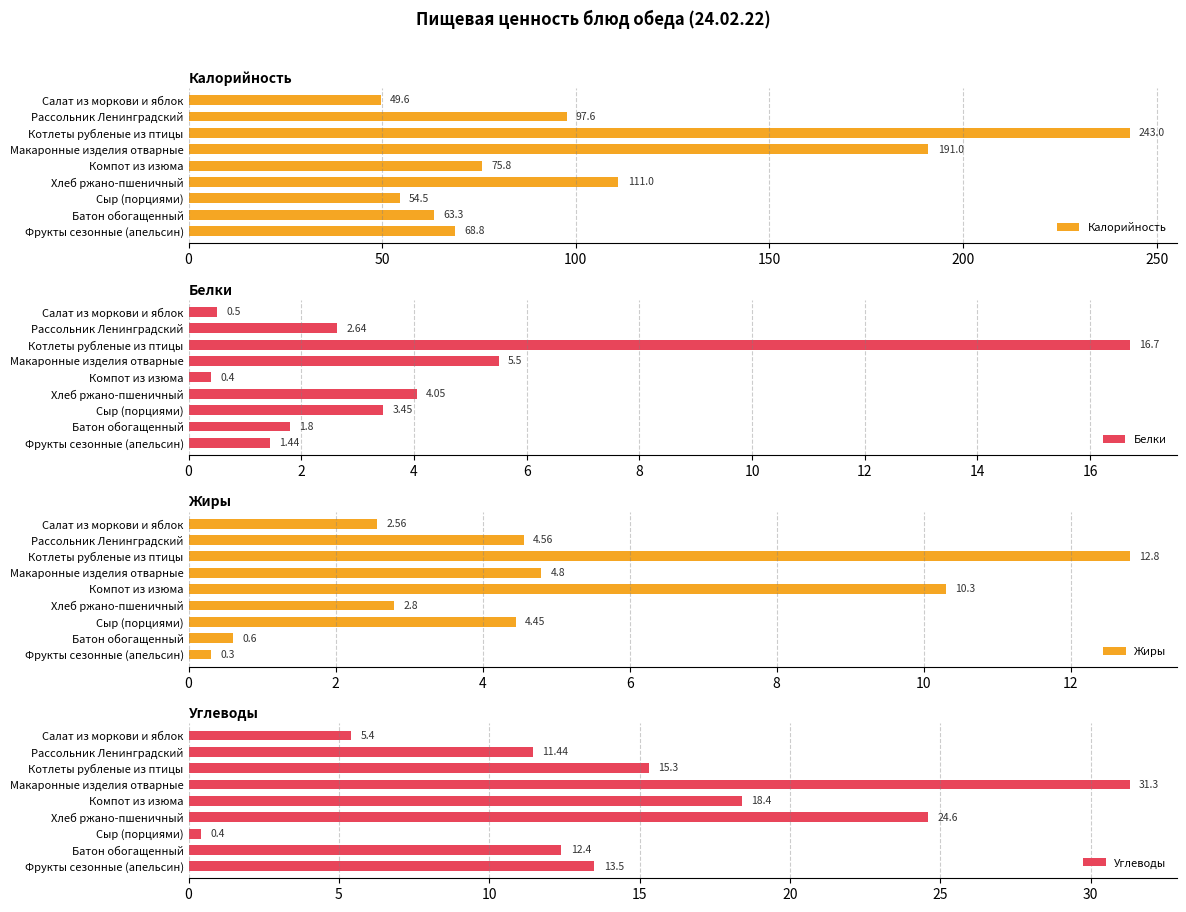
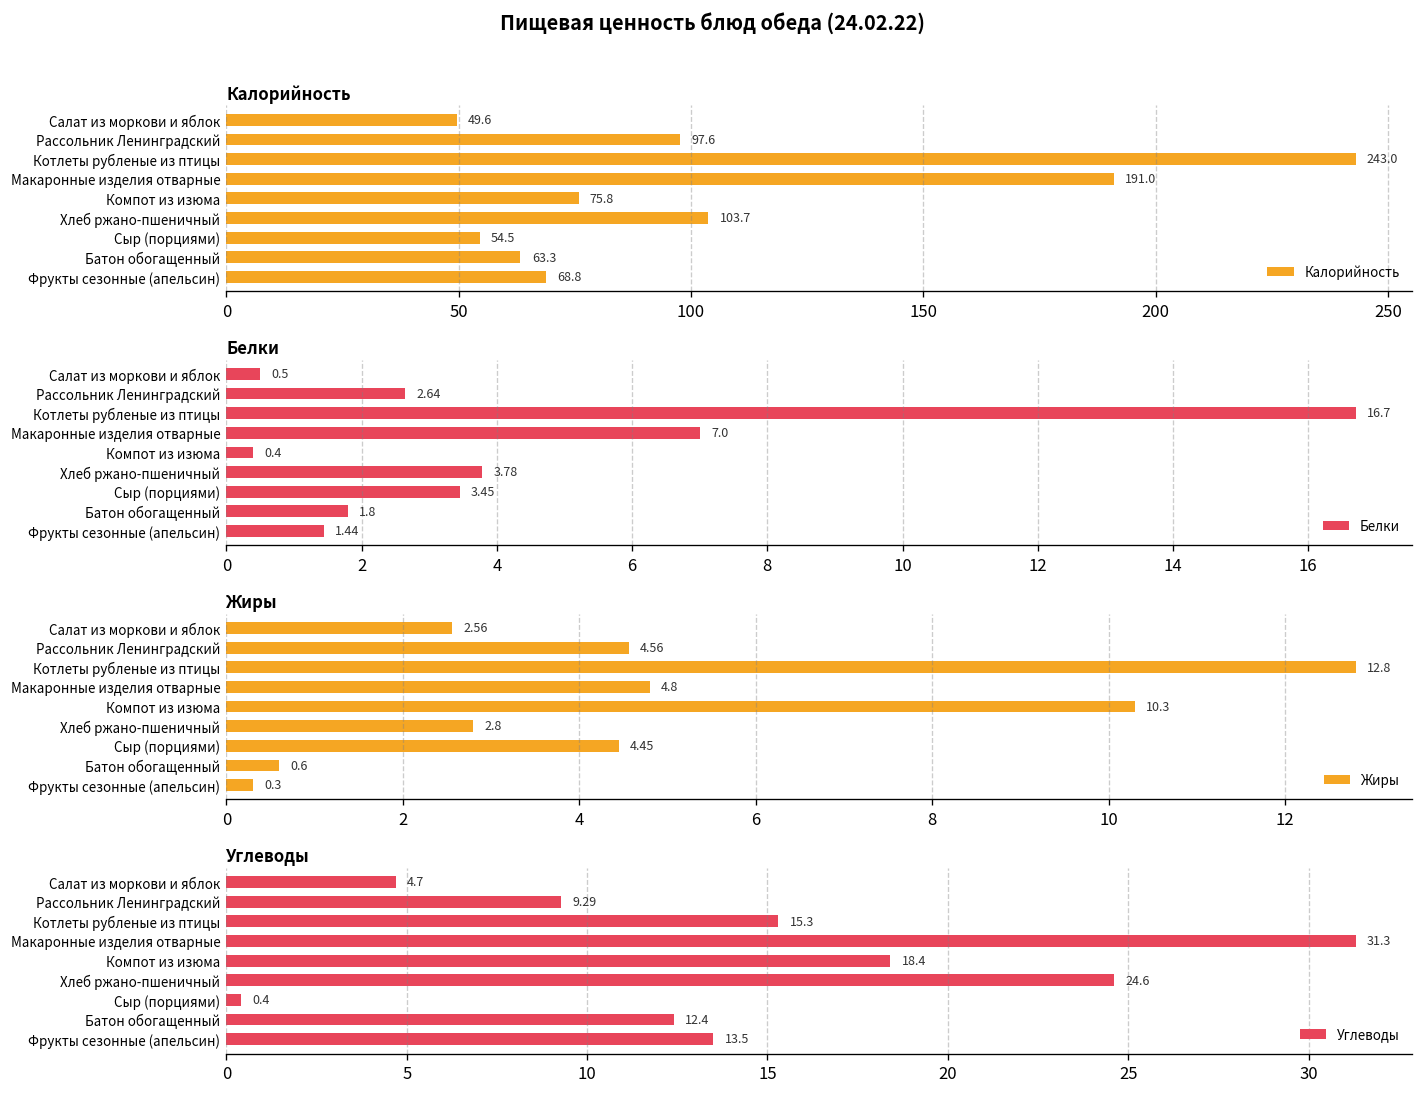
Калорийность, Хлеб ржано-пшеничный: 111.0 -> 103.7
Белки, Макаронные изделия отварные: 5.5 -> 7.0
Белки, Хлеб ржано-пшеничный: 4.05 -> 3.78
Углеводы, Салат из моркови и яблок: 5.4 -> 4.7
Углеводы, Рассольник Ленинградский: 11.44 -> 9.29
